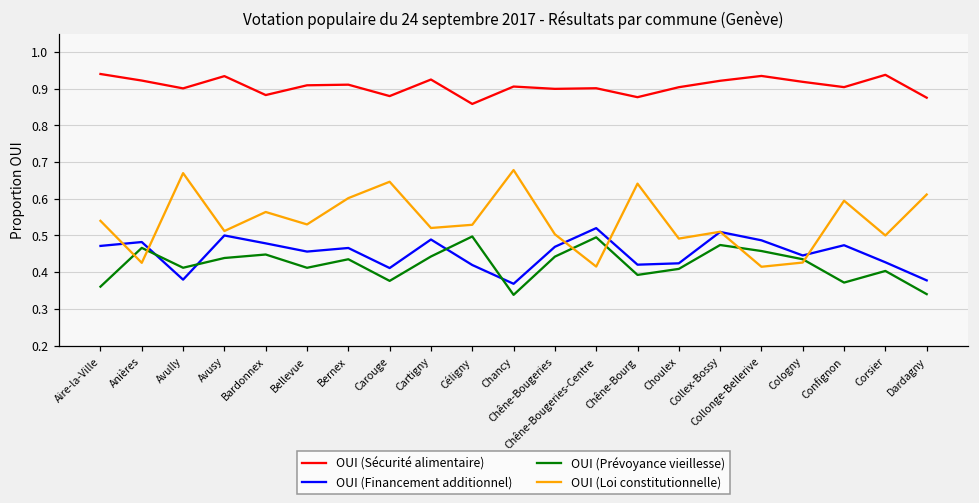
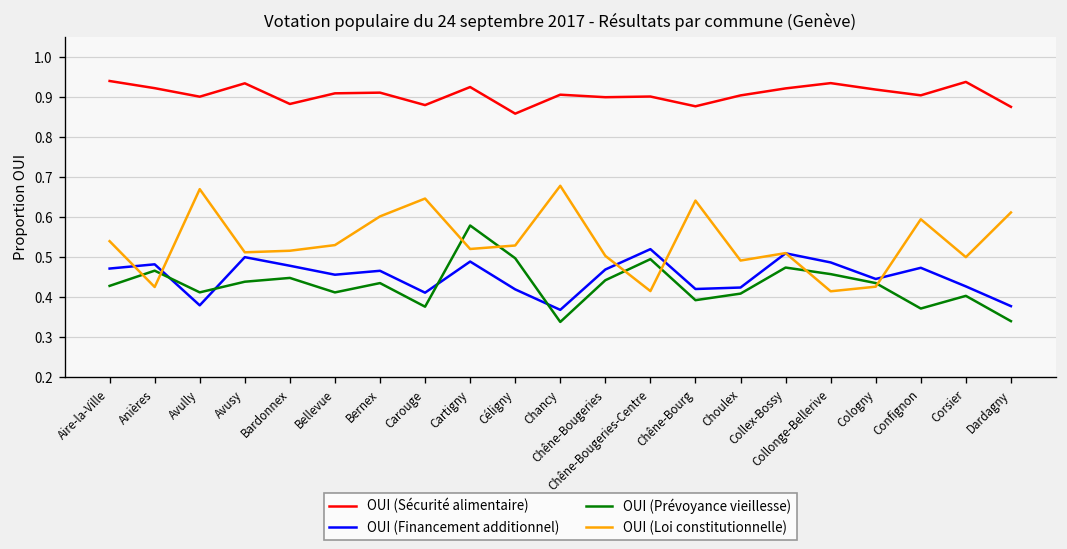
OUI (Prévoyance vieillesse), Aire-la-Ville: 0.36 -> 0.43
OUI (Loi constitutionnelle), Bardonnex: 0.56 -> 0.52
OUI (Prévoyance vieillesse), Cartigny: 0.44 -> 0.58
